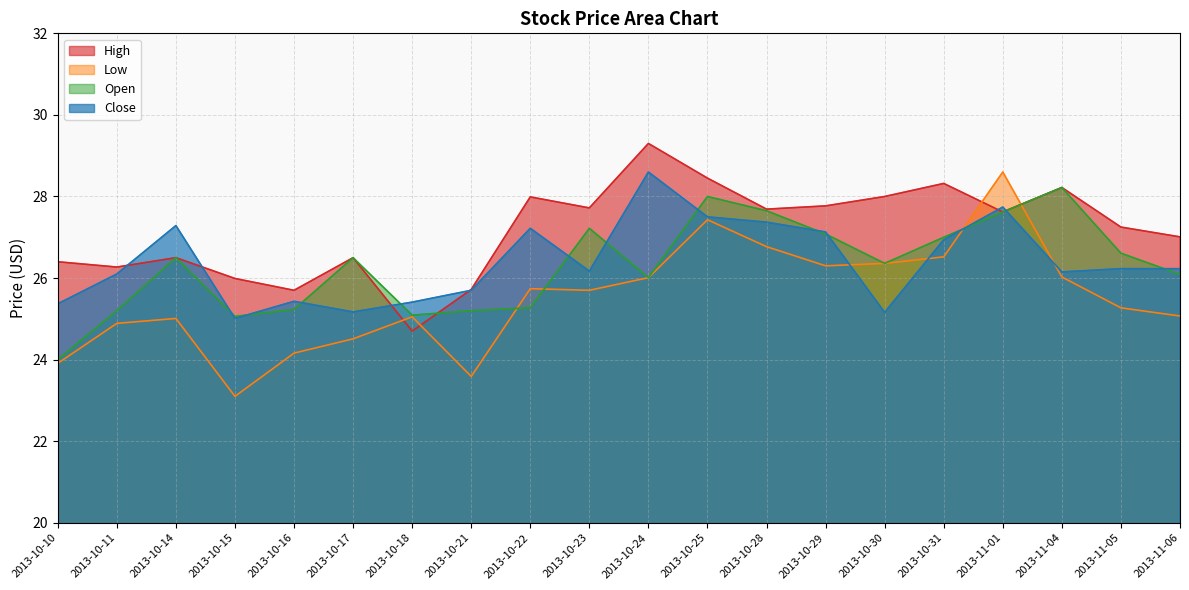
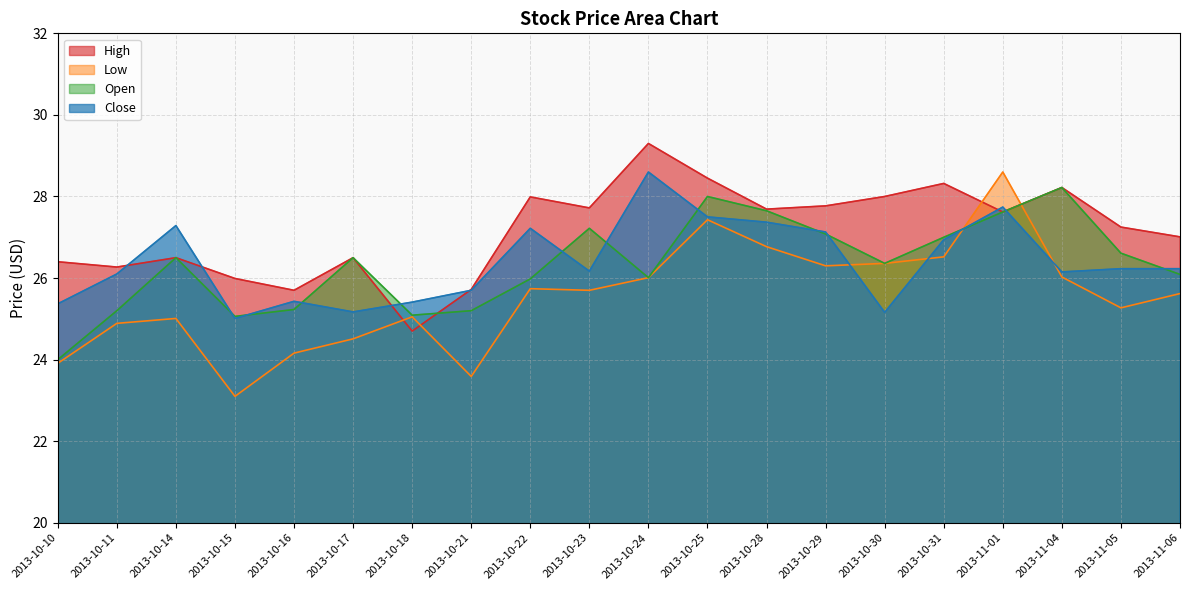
Open, 2013-10-22: 25.3 -> 26.0
Low, 2013-11-06: 25.1 -> 25.6
